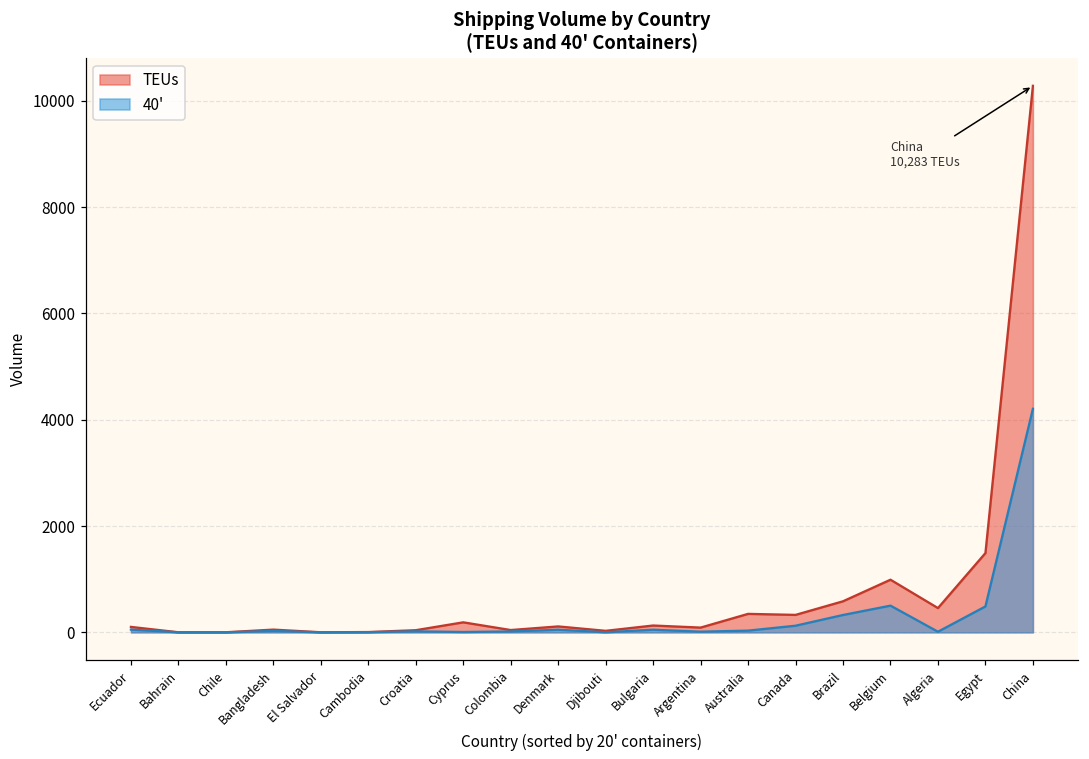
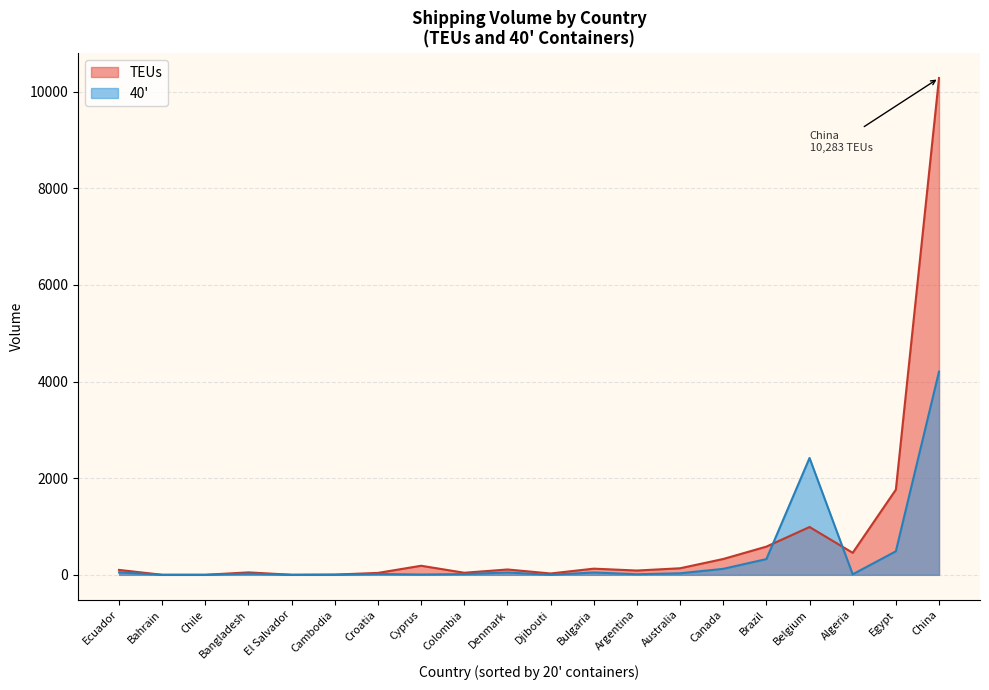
TEUs, Australia: 300 -> 100
40', Belgium: 500 -> 2400
TEUs, Egypt: 1500 -> 1800
